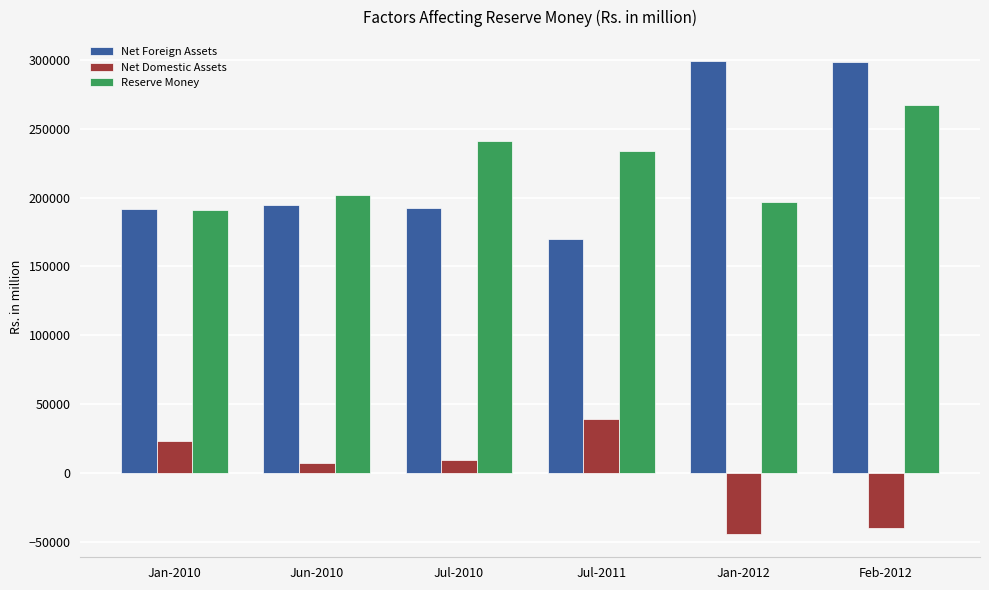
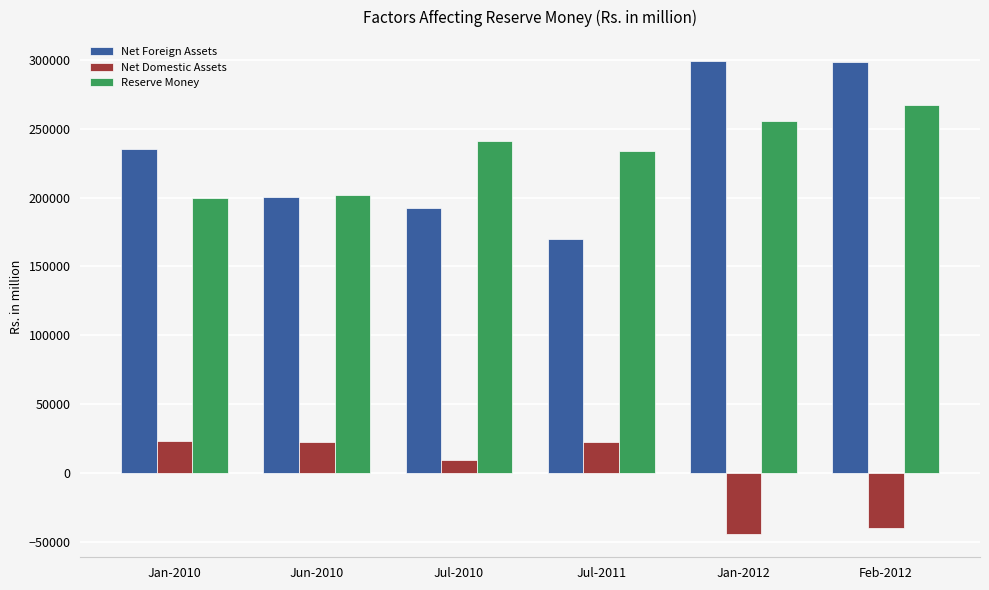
Net Foreign Assets, Jan-2010: 192000 -> 235000
Reserve Money, Jan-2010: 191000 -> 200000
Net Foreign Assets, Jun-2010: 195000 -> 201000
Net Domestic Assets, Jun-2010: 7000 -> 23000
Net Domestic Assets, Jul-2011: 39000 -> 23000
Reserve Money, Jan-2012: 197000 -> 255000
